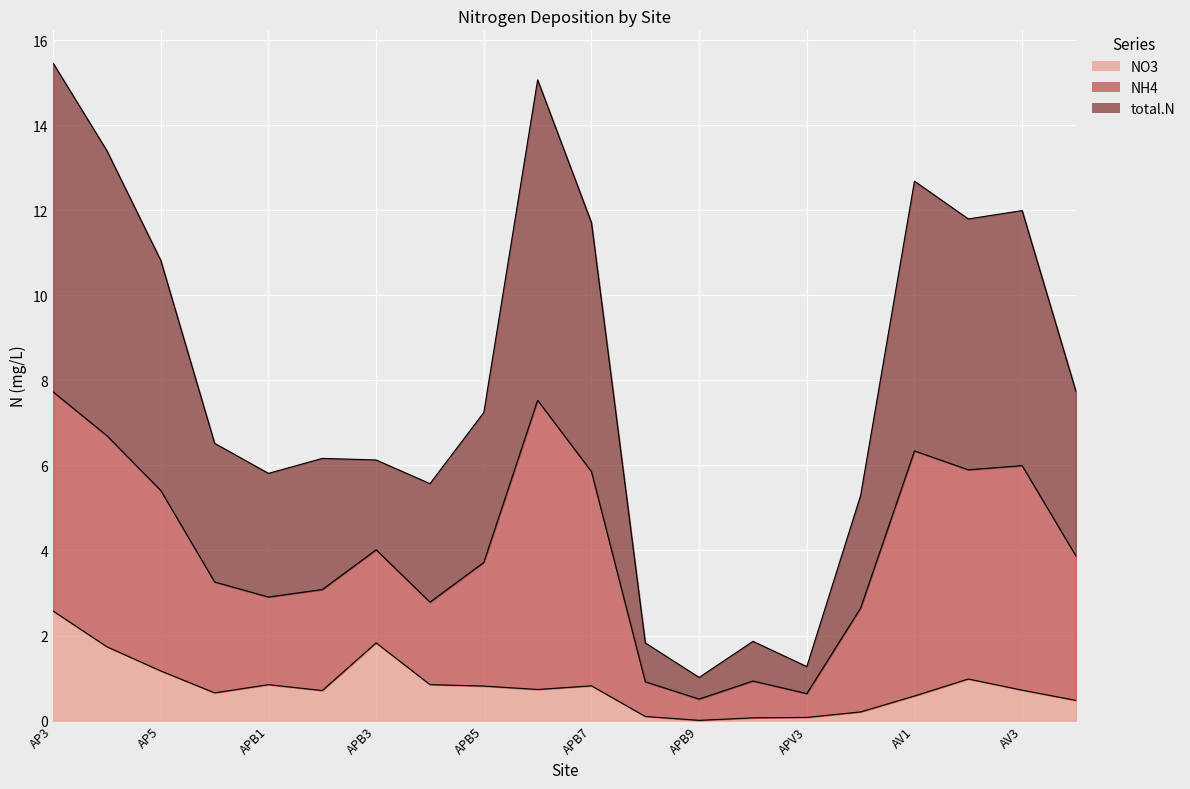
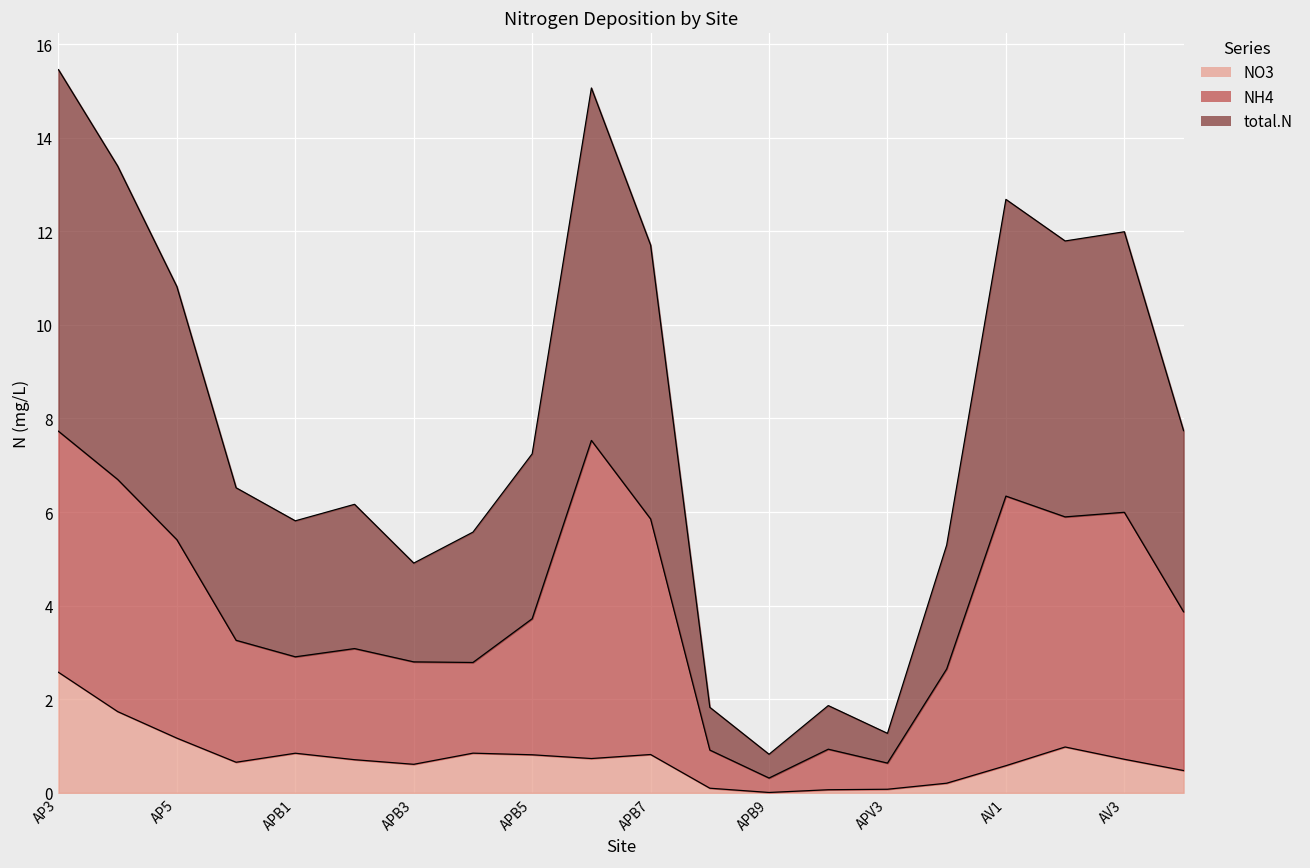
NO3, APB3: 1.8 -> 0.6
NH4, APB9: 0.5 -> 0.3
